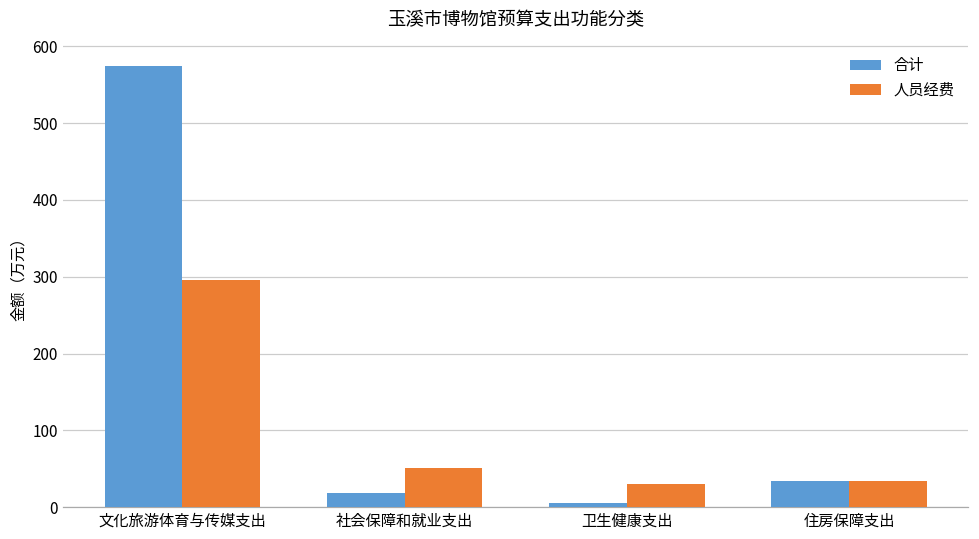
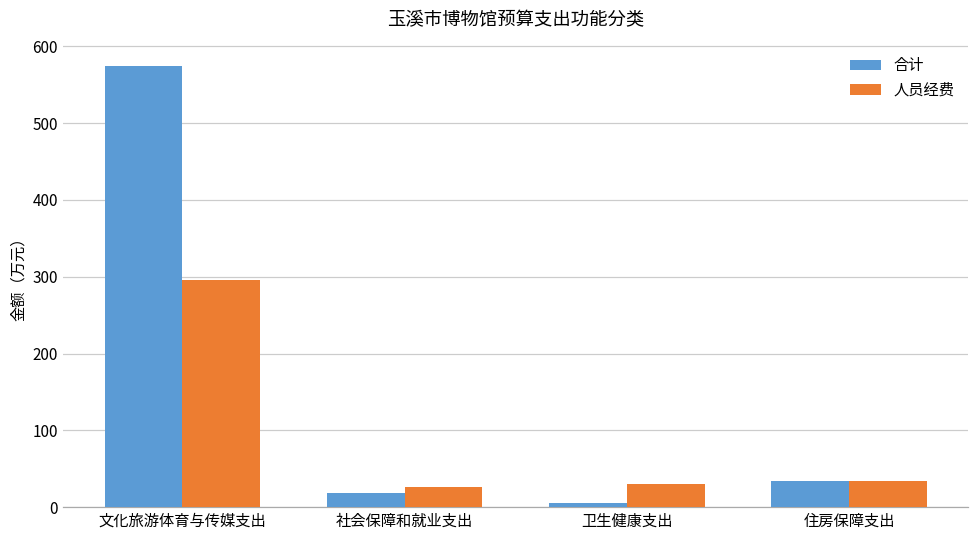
人员经费, 社会保障和就业支出: 50 -> 30
